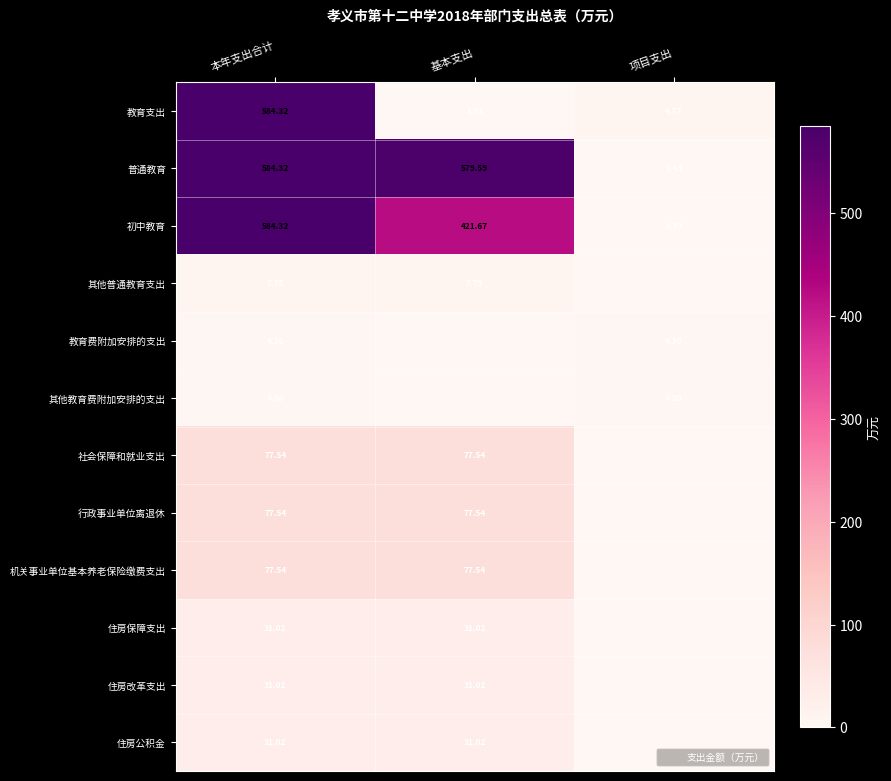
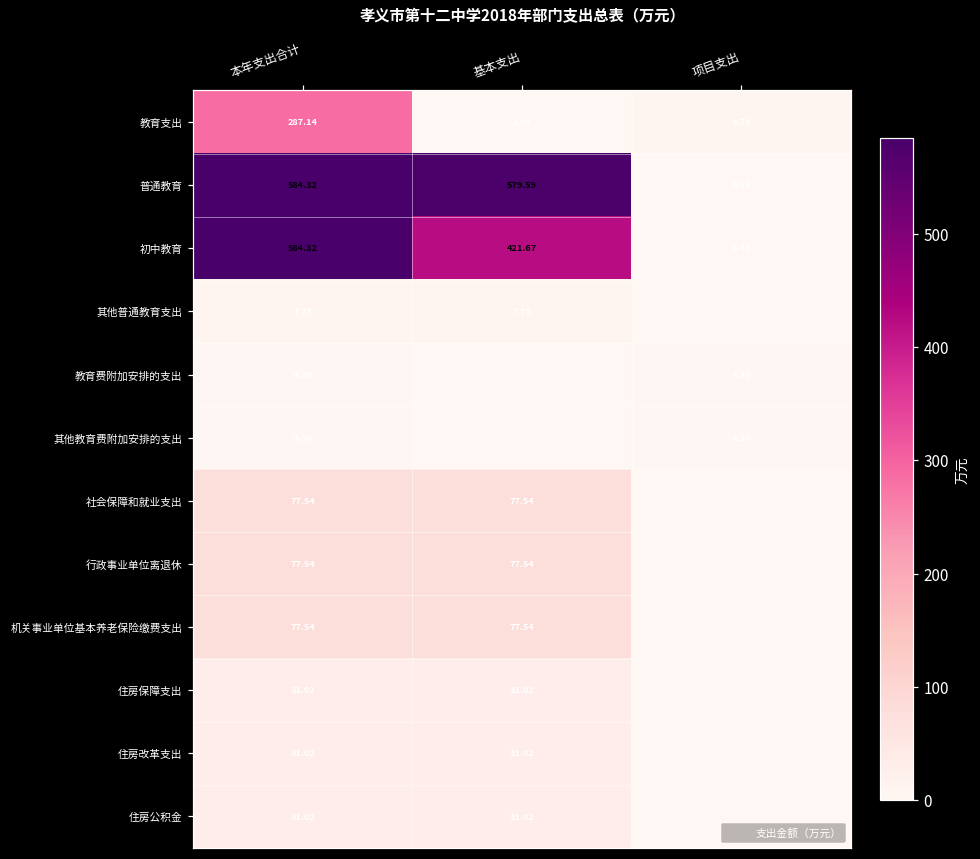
教育支出, 本年支出合计: 584.32 -> 287.14
